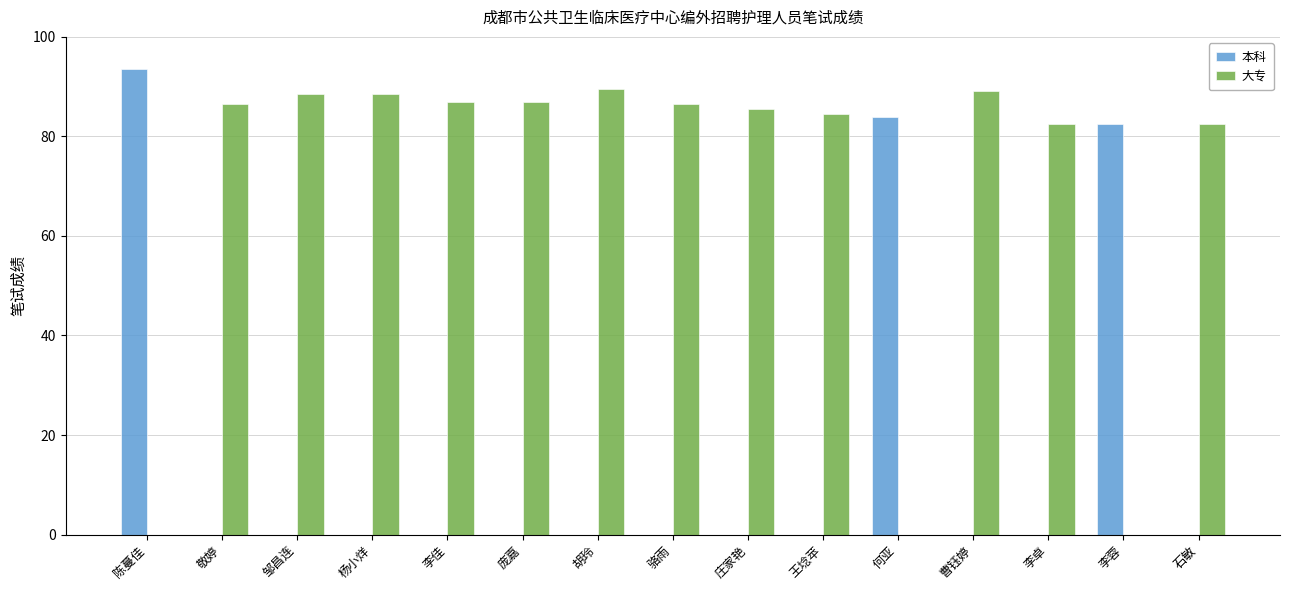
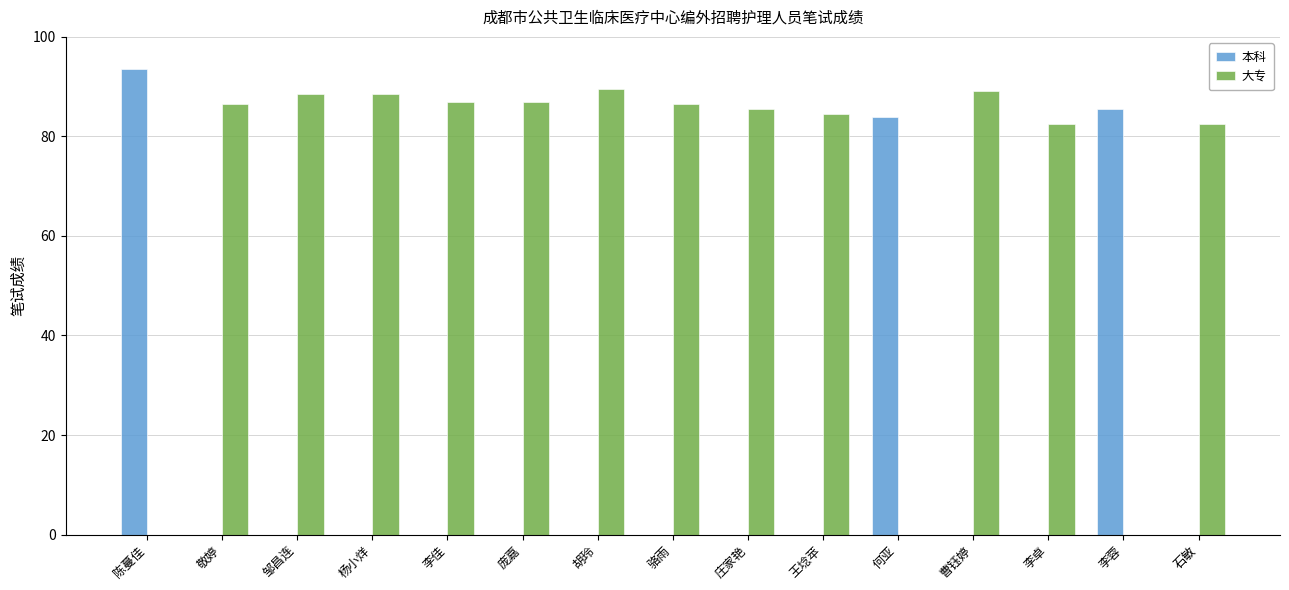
本科, 李蓉: 83 -> 86
